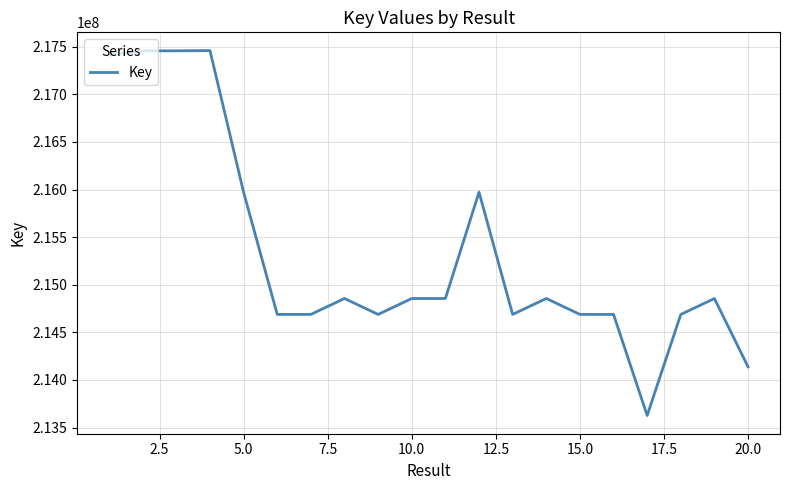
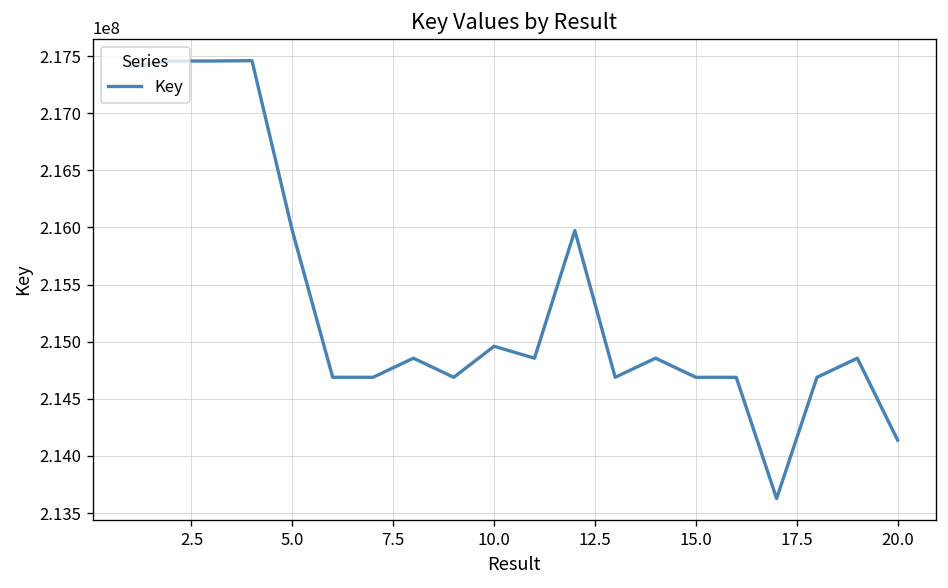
10.0: 214900000 -> 215000000
